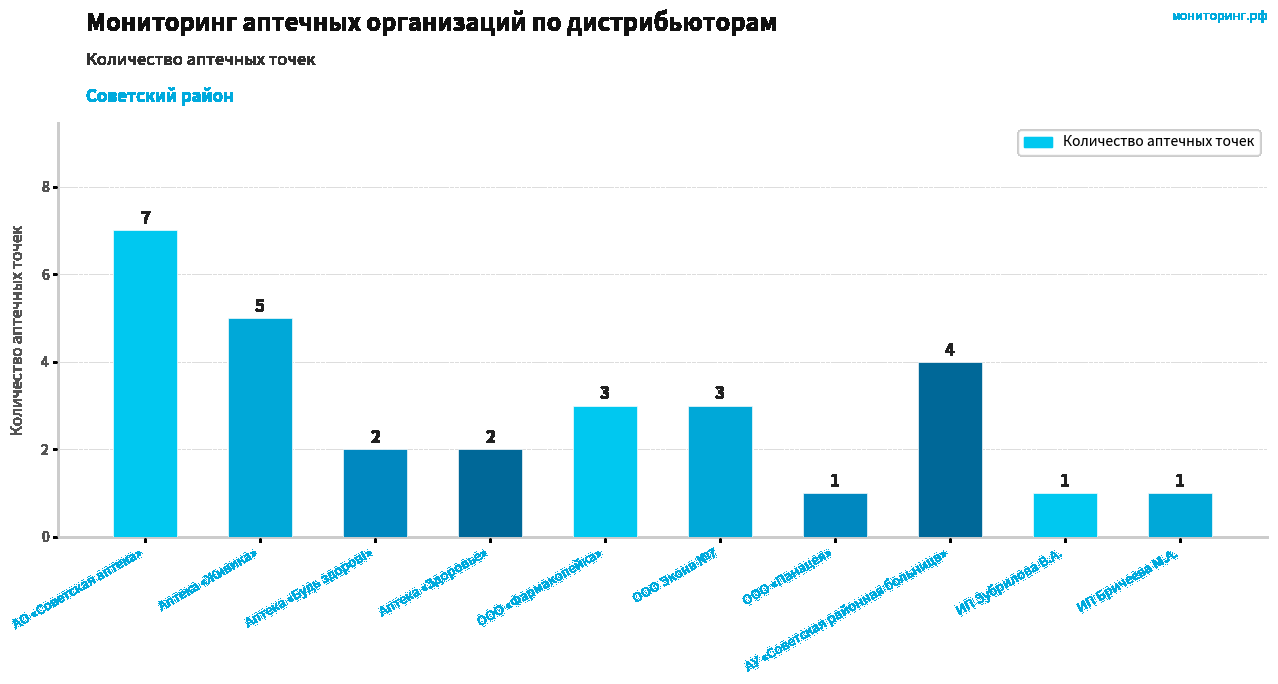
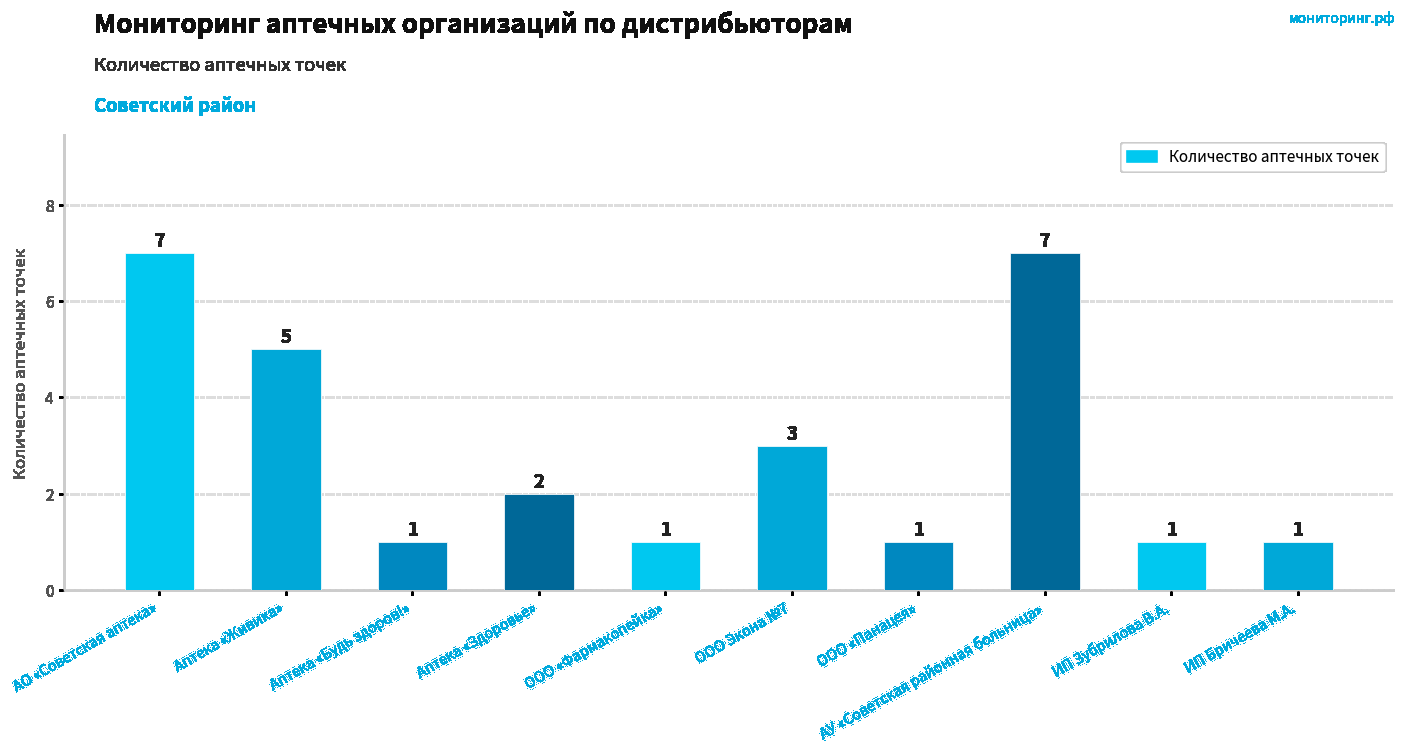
Аптека «Будь здоров!»: 2 -> 1
ООО «Фармакопейка»: 3 -> 1
АУ «Советская районная больница»: 4 -> 7
